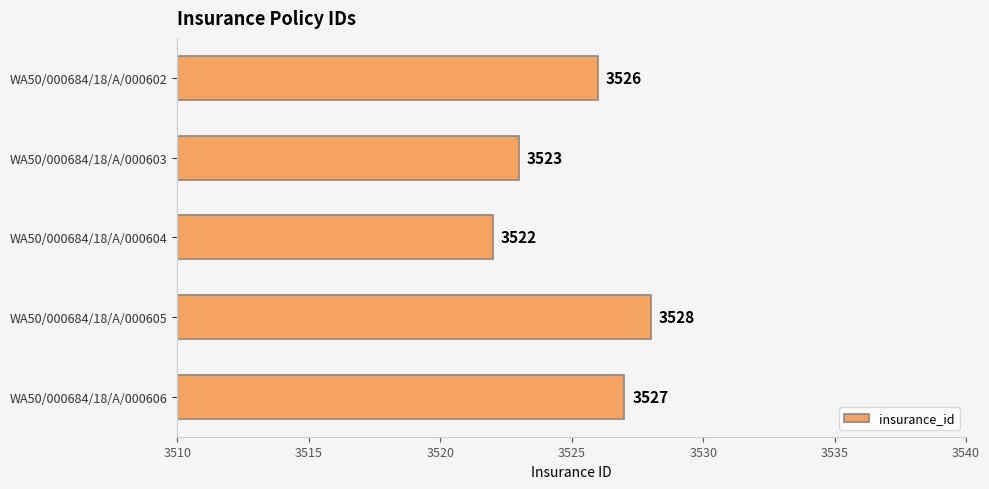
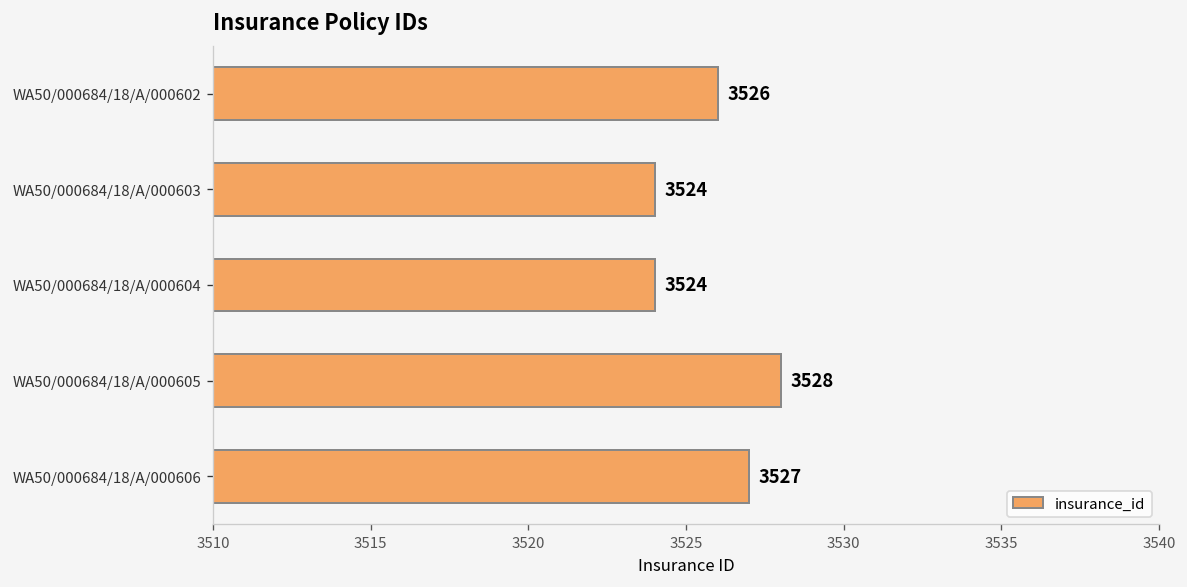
WA50/000684/18/A/000603: 3523 -> 3524
WA50/000684/18/A/000604: 3522 -> 3524
